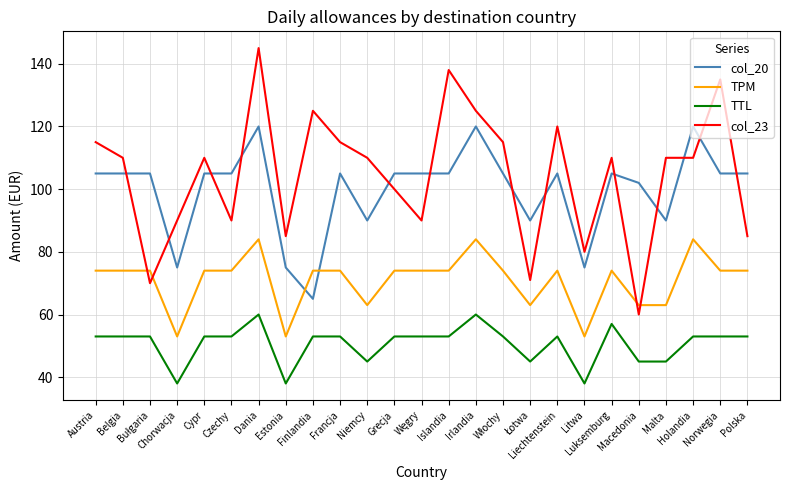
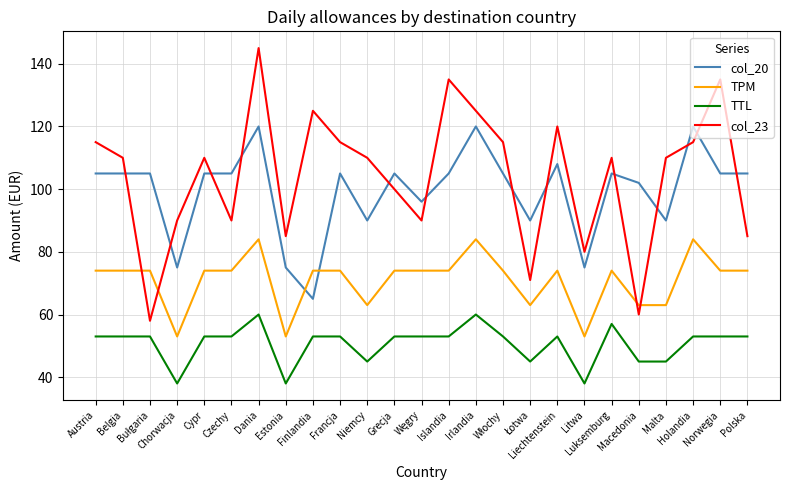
col_23, Bułgaria: 70 -> 58
col_20, Węgry: 105 -> 96
col_23, Islandia: 138 -> 135
col_20, Liechtenstein: 105 -> 108
col_23, Holandia: 110 -> 115
